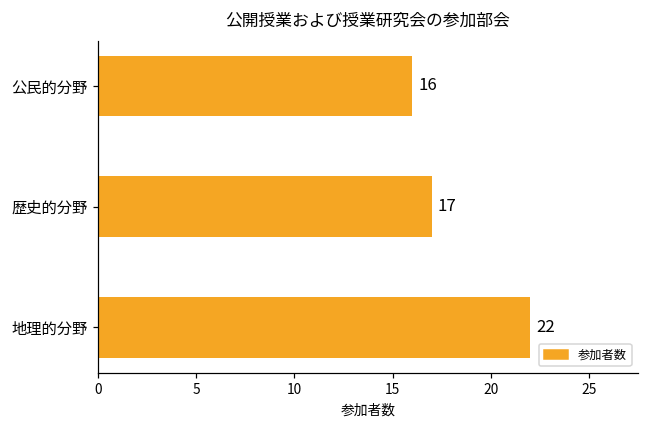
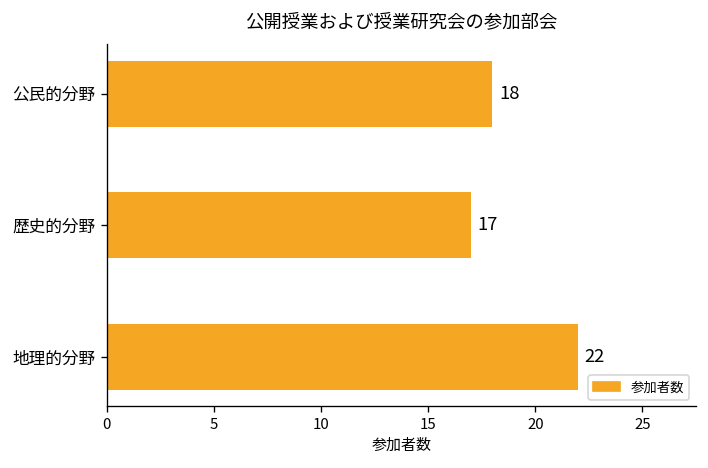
公民的分野: 16 -> 18
